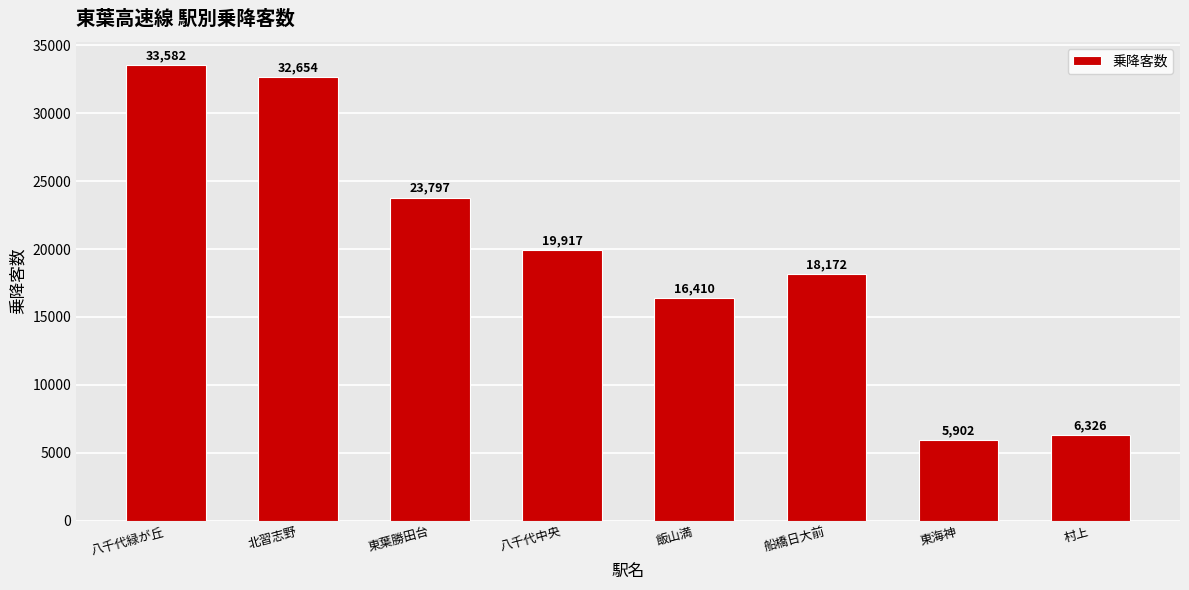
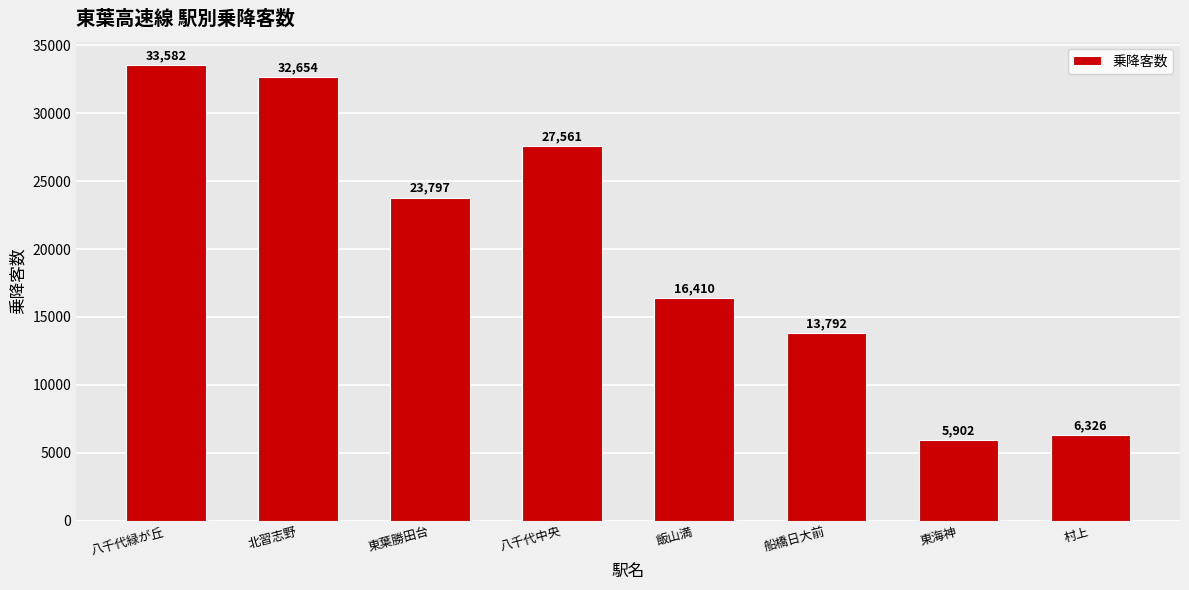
八千代中央: 19,917 -> 27,561
船橋日大前: 18,172 -> 13,792
